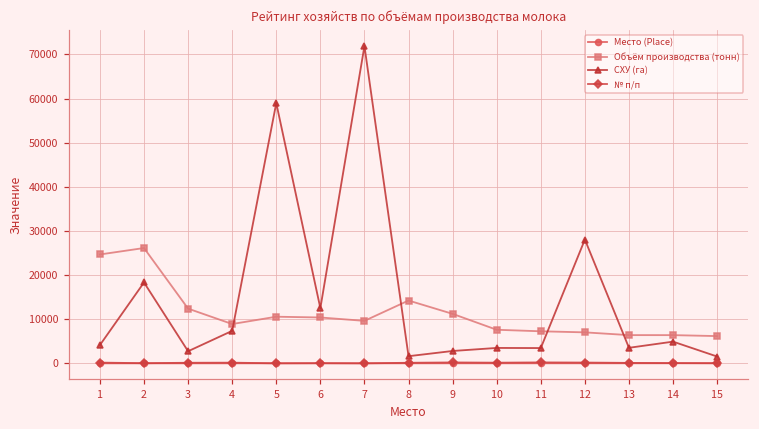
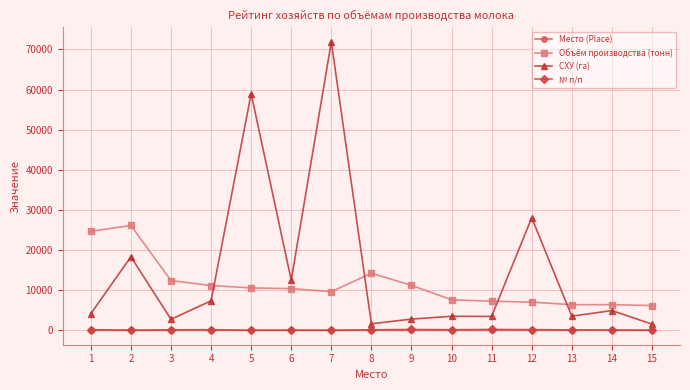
Объём производства (тонн), 4: 9000 -> 11000
